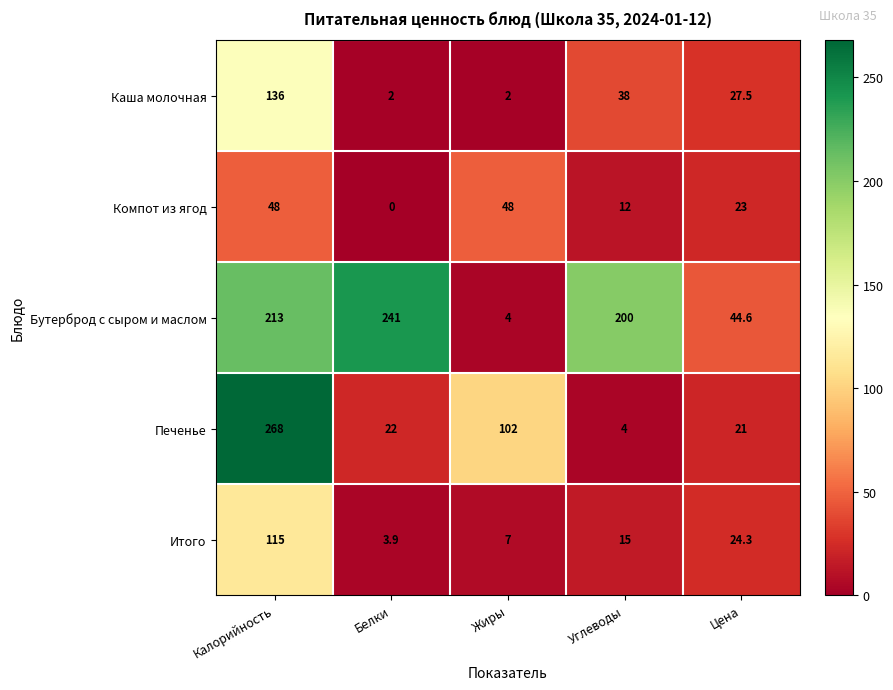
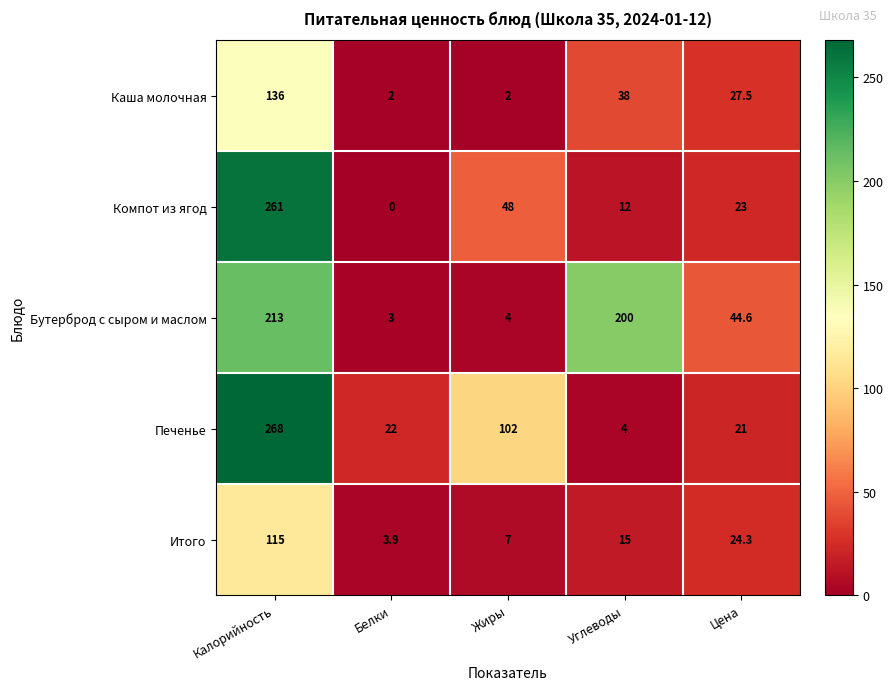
Компот из ягод, Калорийность: 48 -> 261
Бутерброд с сыром и маслом, Белки: 241 -> 3
